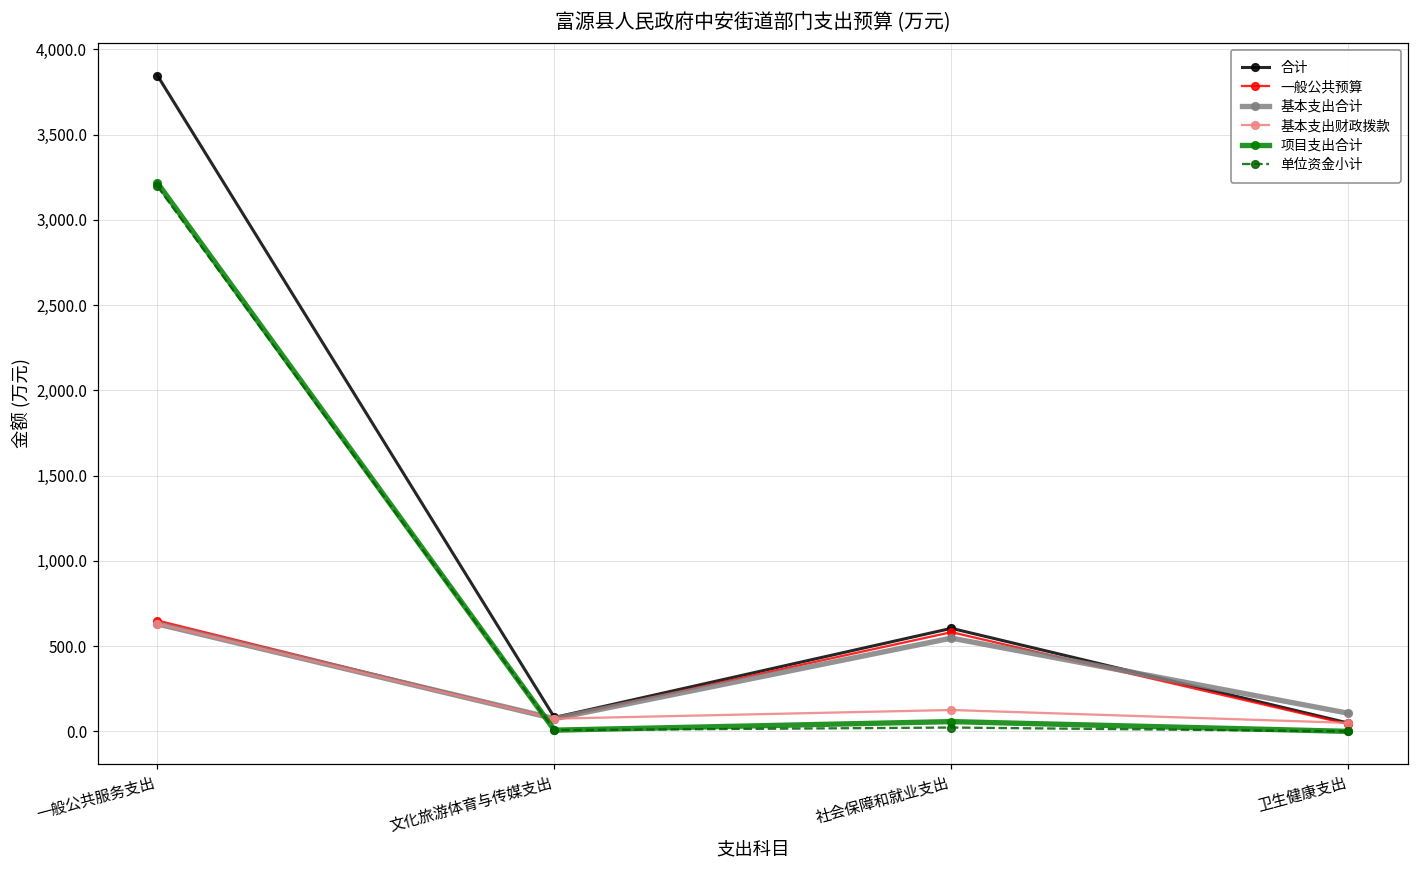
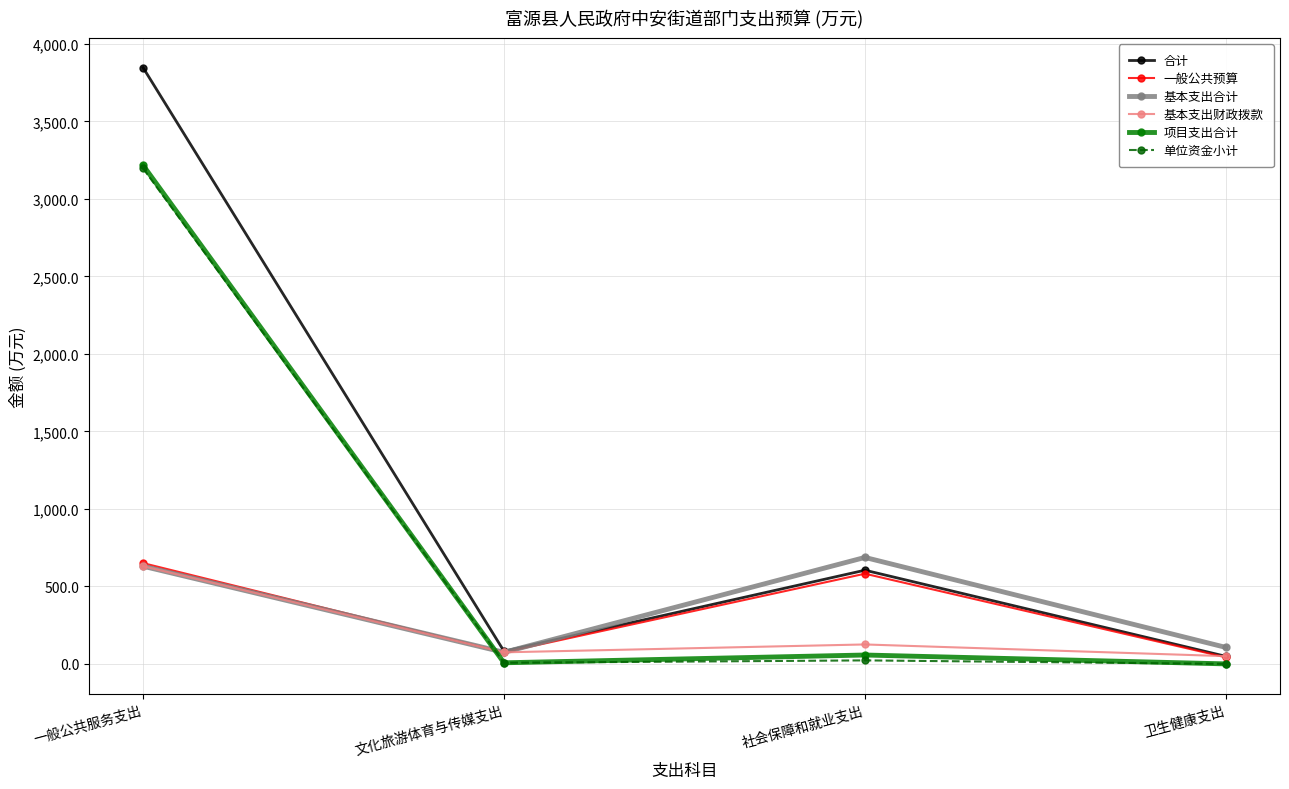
基本支出合计, 社会保障和就业支出: 550 -> 690
